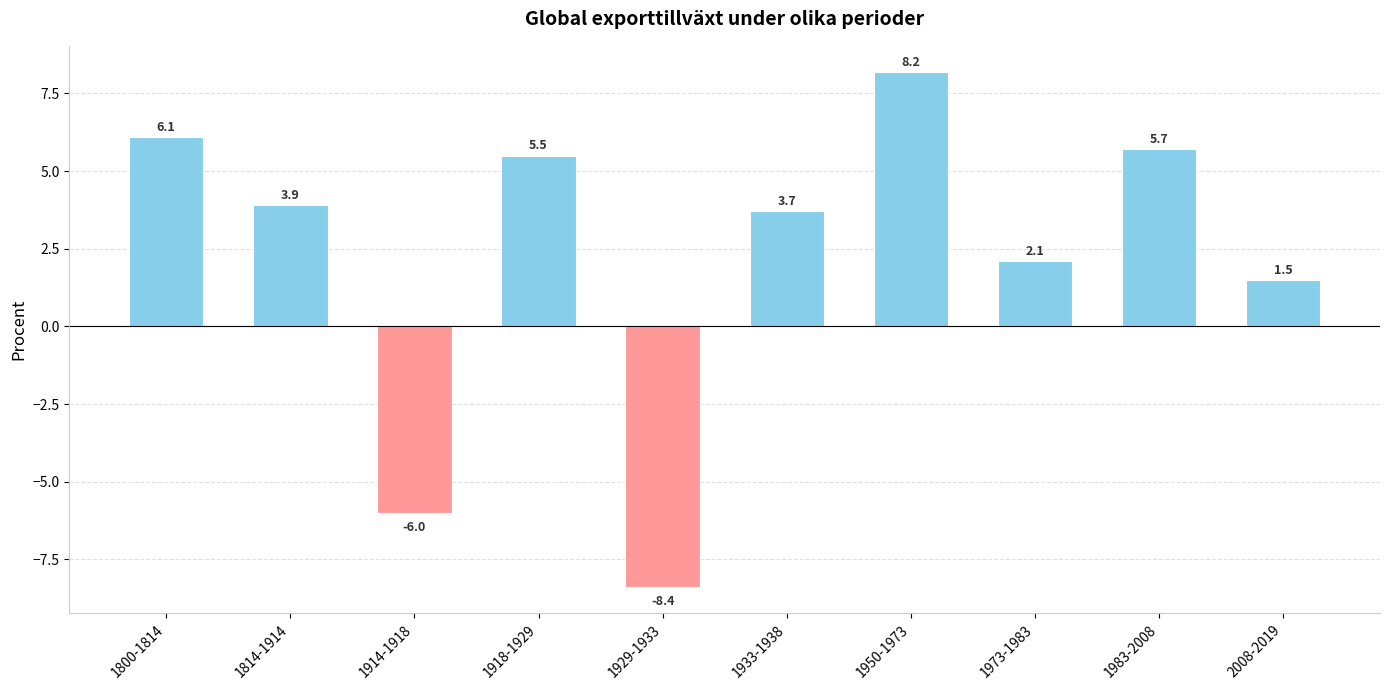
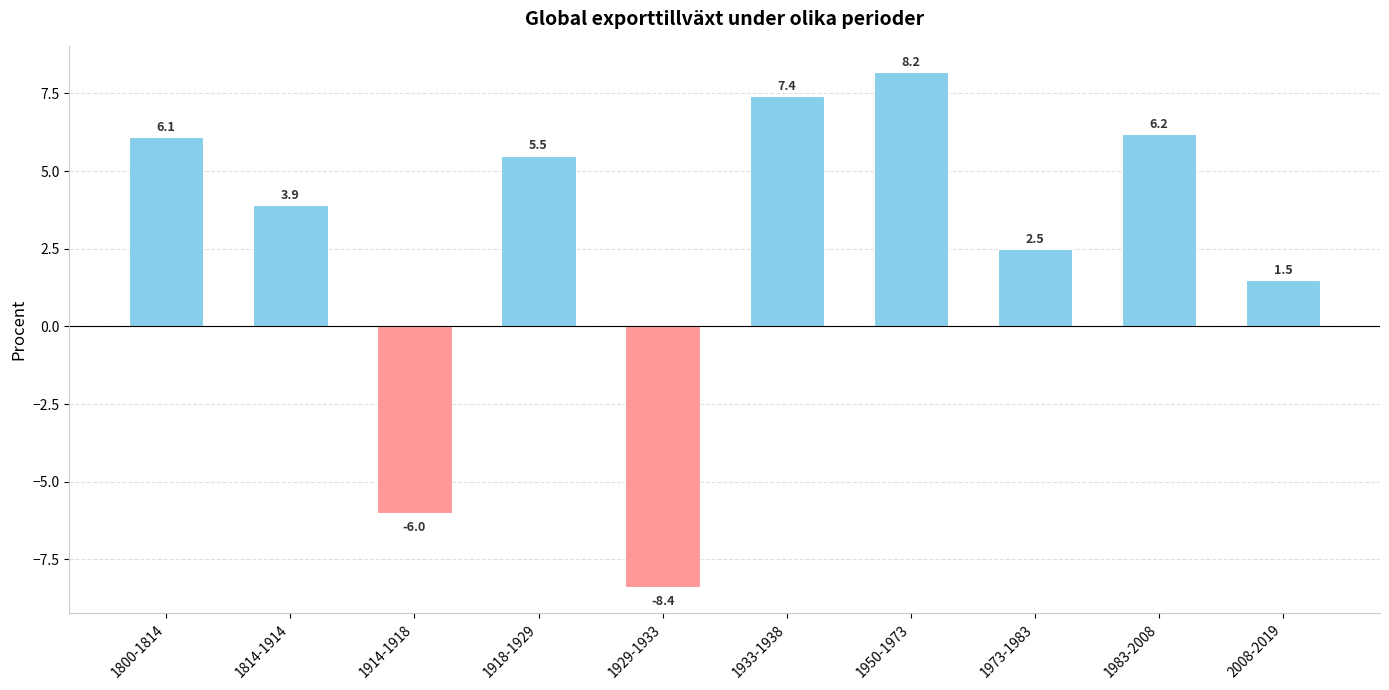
1933-1938: 3.7 -> 7.4
1973-1983: 2.1 -> 2.5
1983-2008: 5.7 -> 6.2
